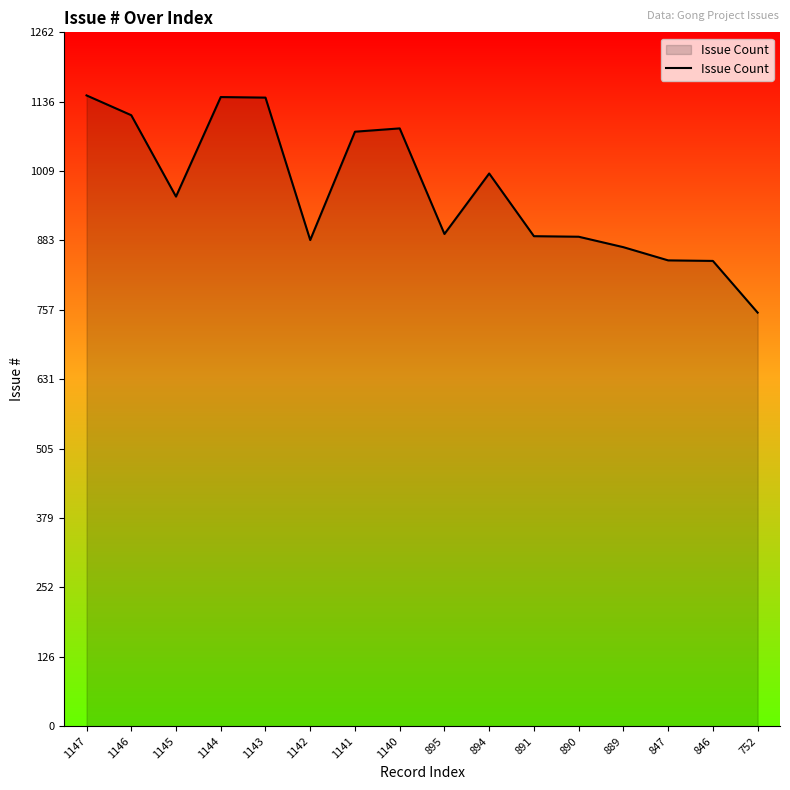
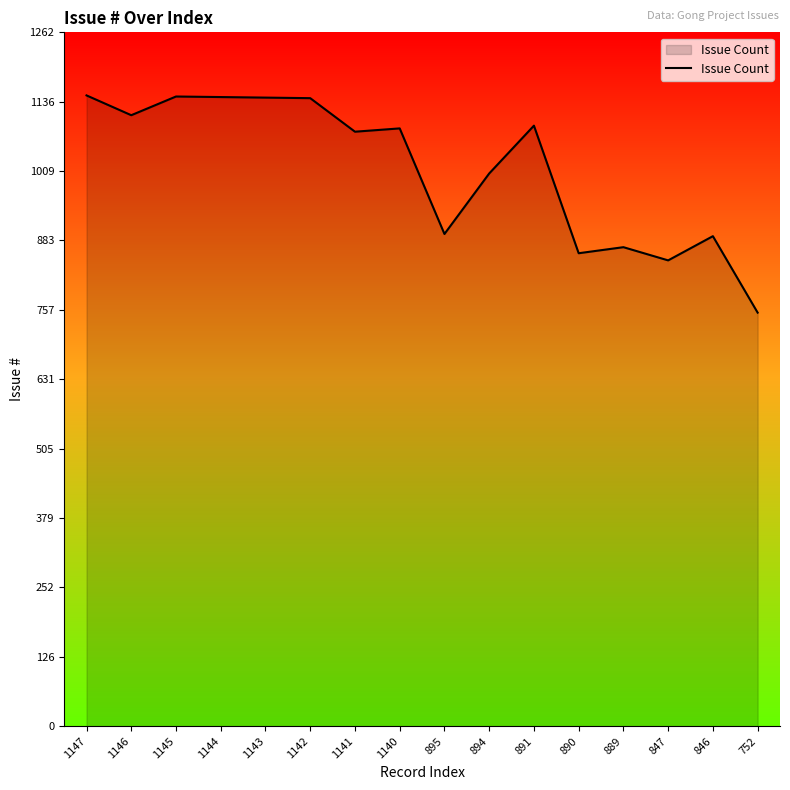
1145: 960 -> 1150
1142: 880 -> 1140
891: 890 -> 1090
890: 890 -> 860
846: 850 -> 890
